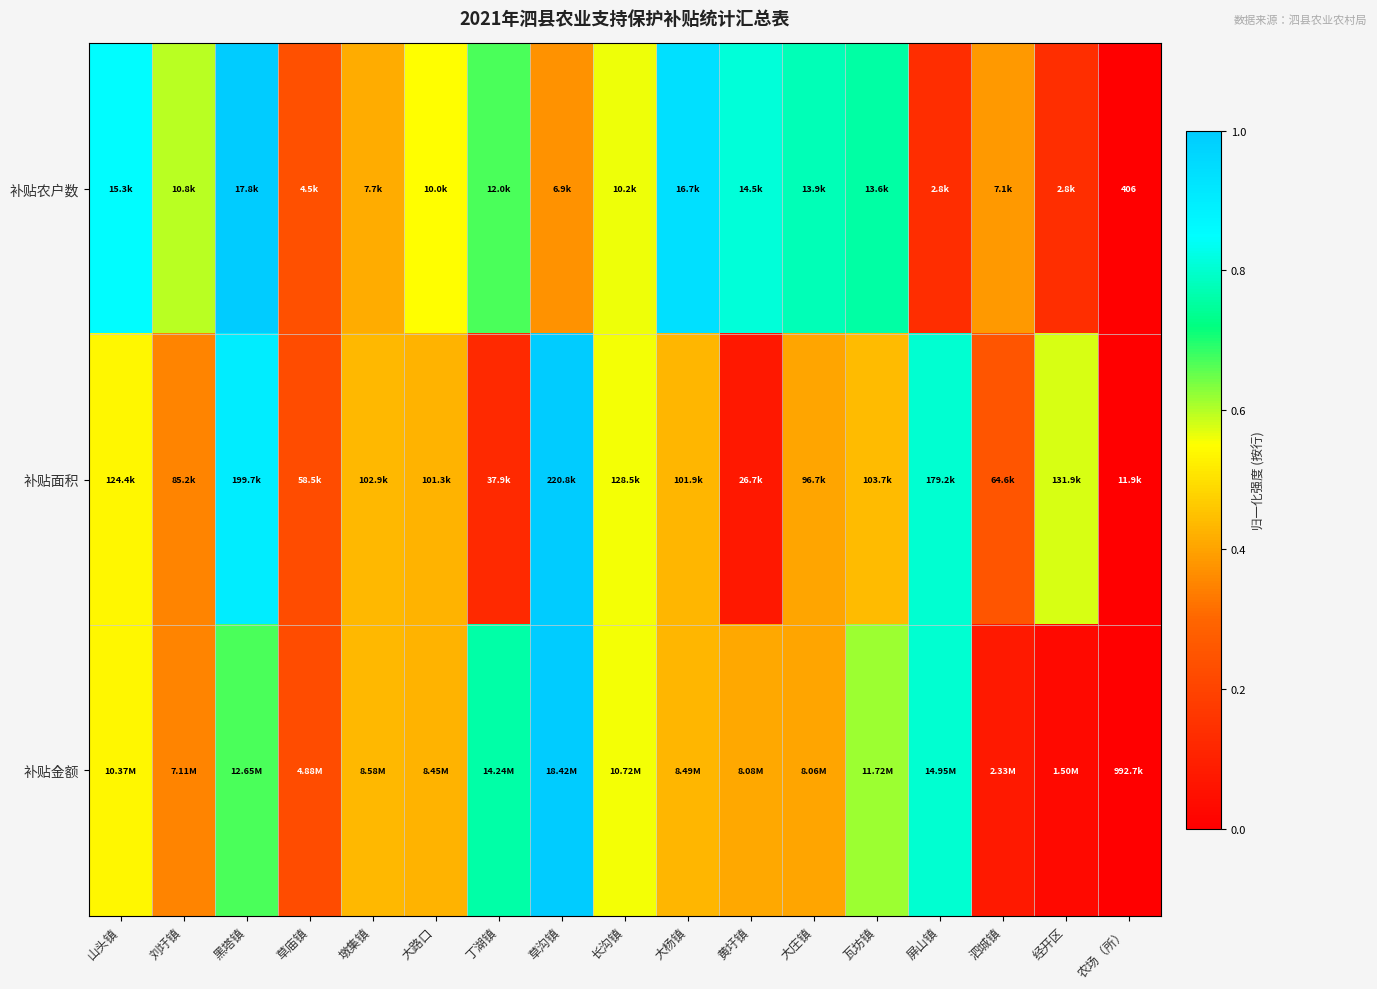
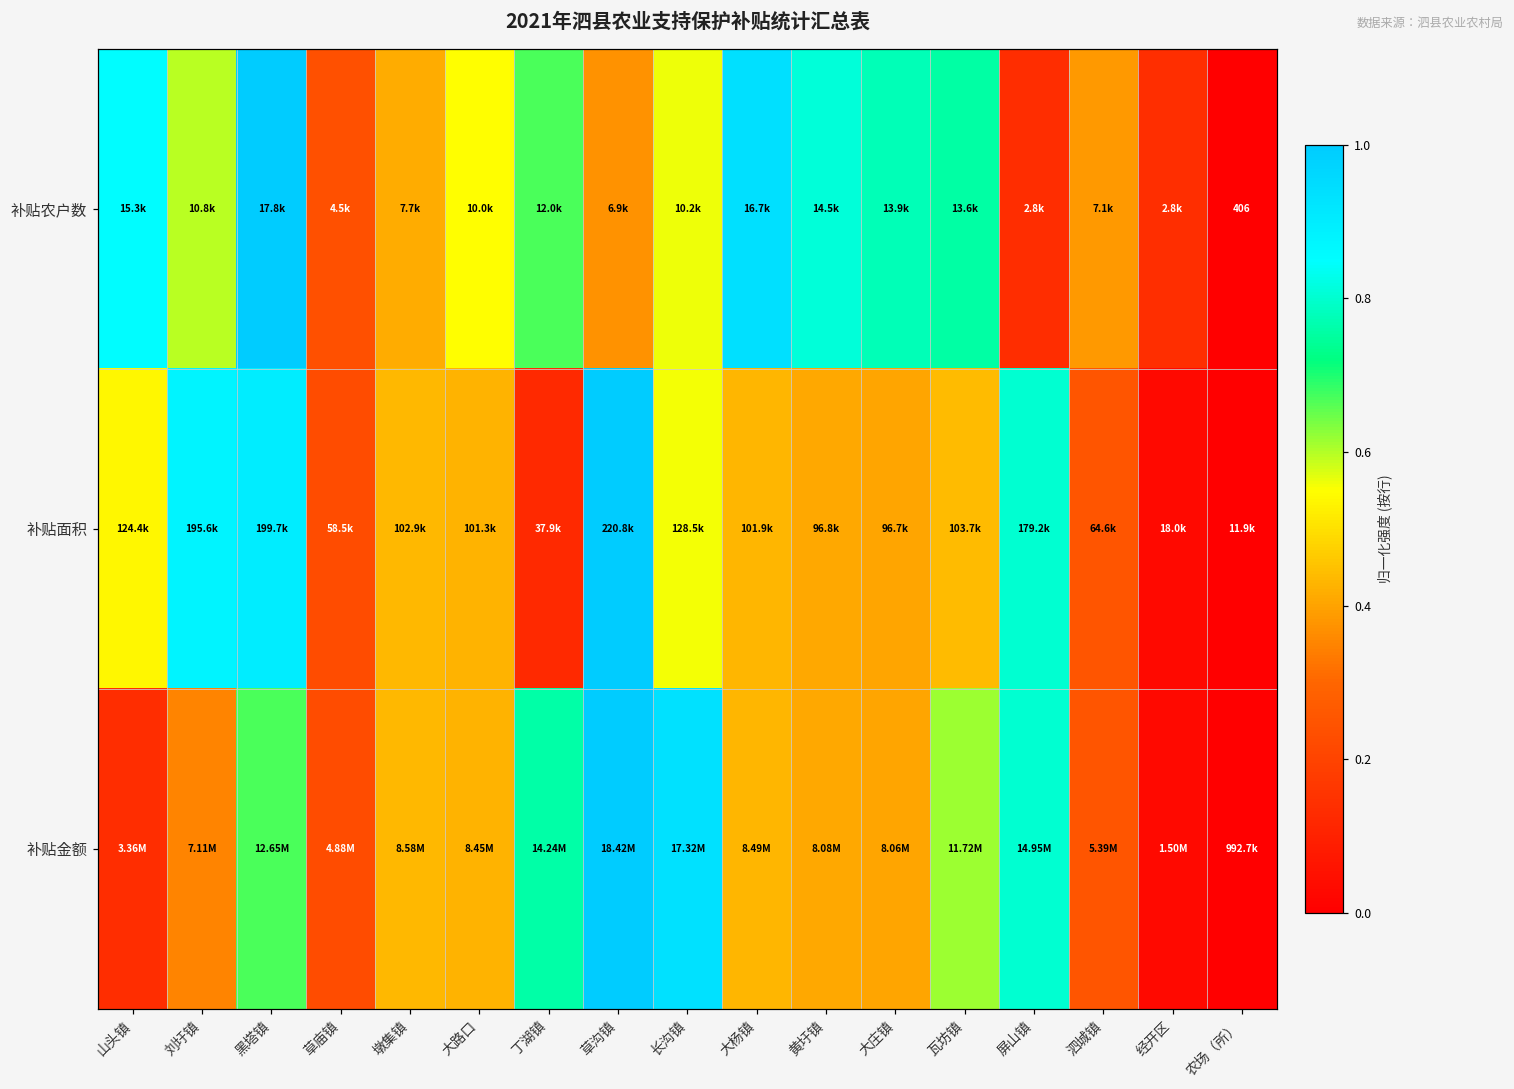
补贴面积, 刘圩镇: 85.2k -> 195.6k
补贴面积, 黄圩镇: 26.7k -> 96.8k
补贴面积, 经开区: 131.9k -> 18.0k
补贴金额, 山头镇: 10.37M -> 3.36M
补贴金额, 长沟镇: 10.72M -> 17.32M
补贴金额, 泗城镇: 2.33M -> 5.39M
